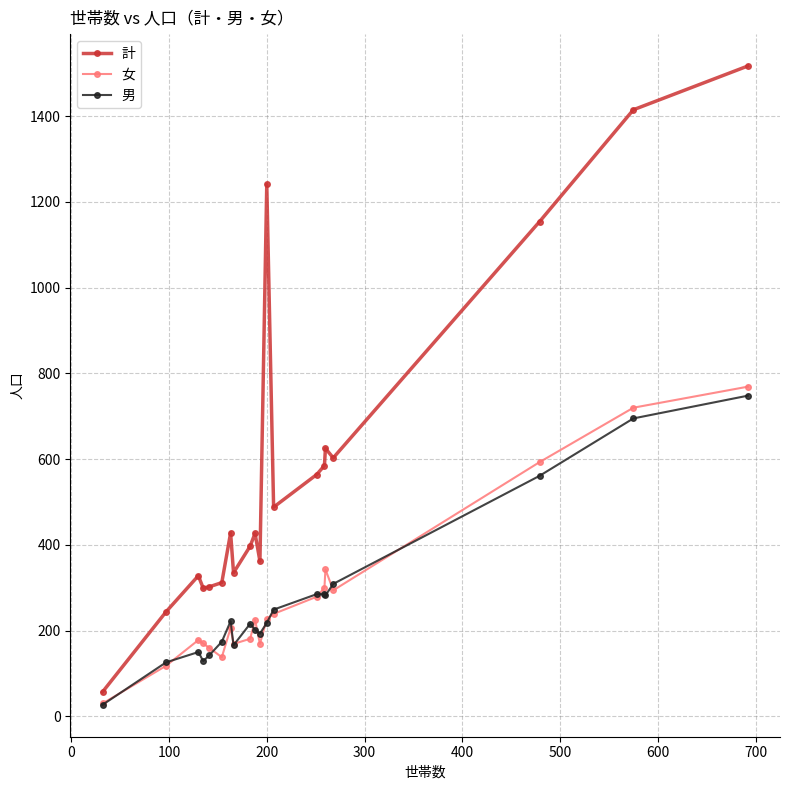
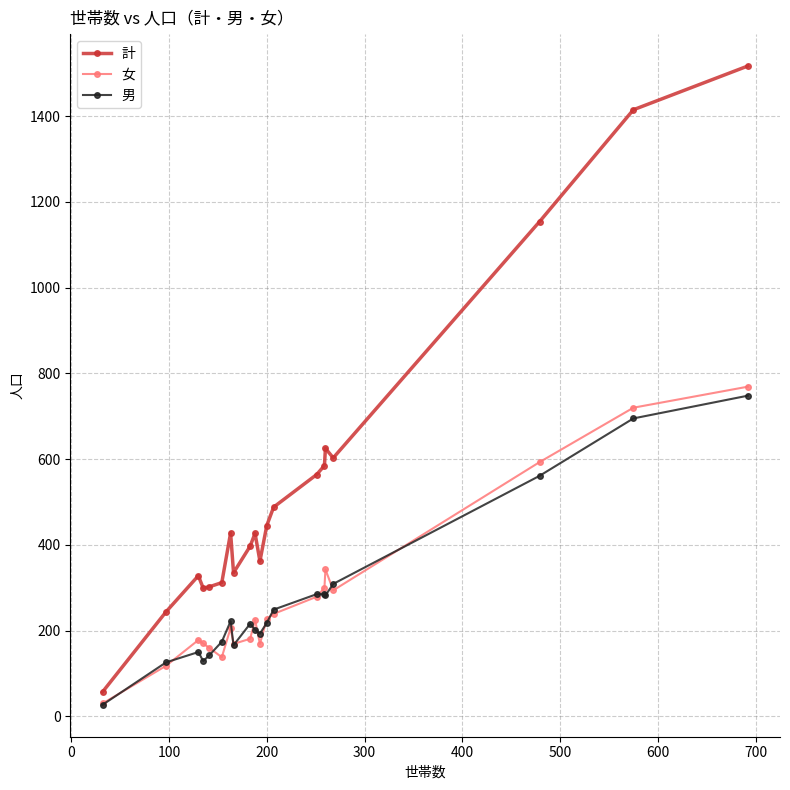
計, 200: 1240 -> 450
